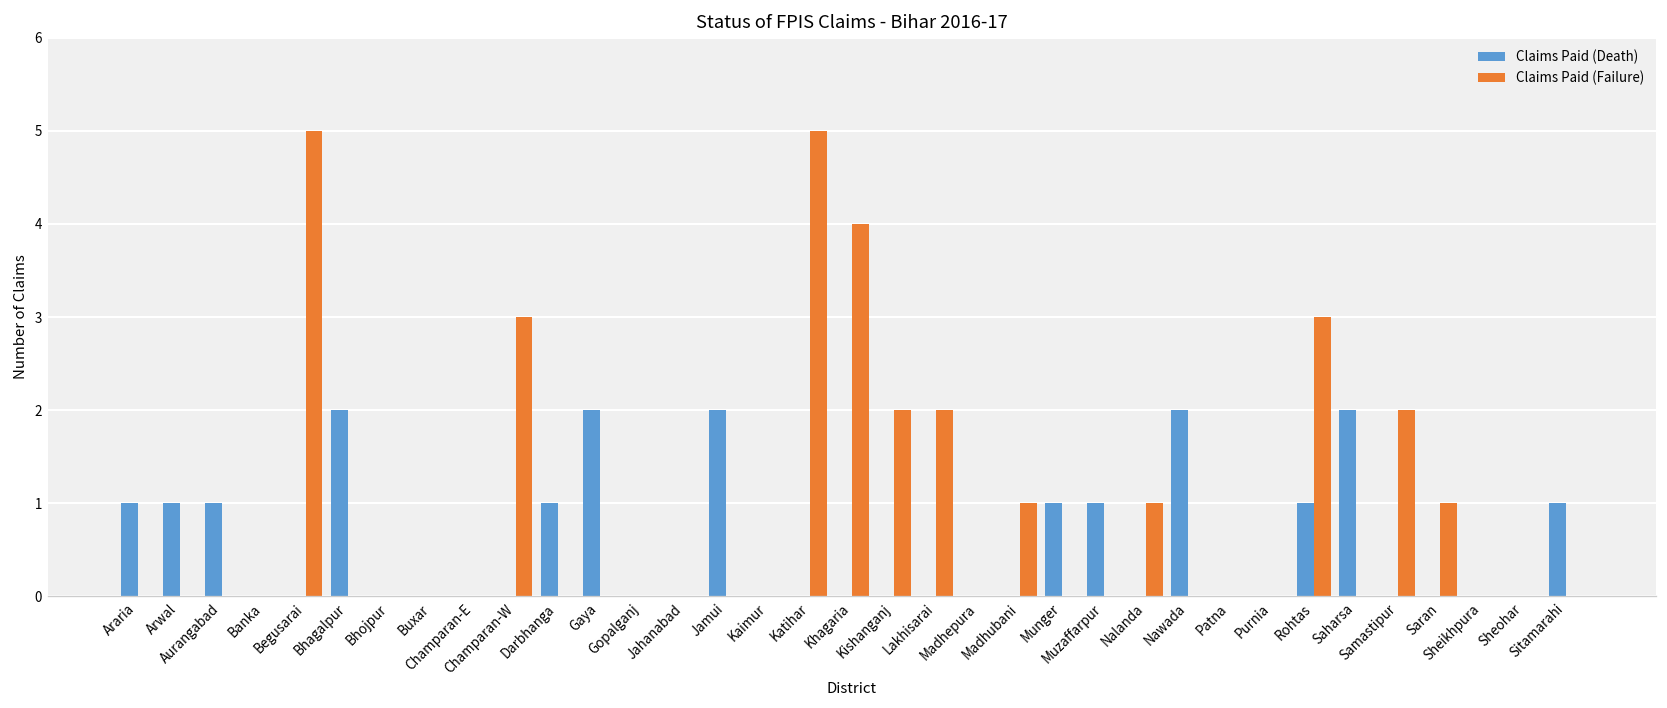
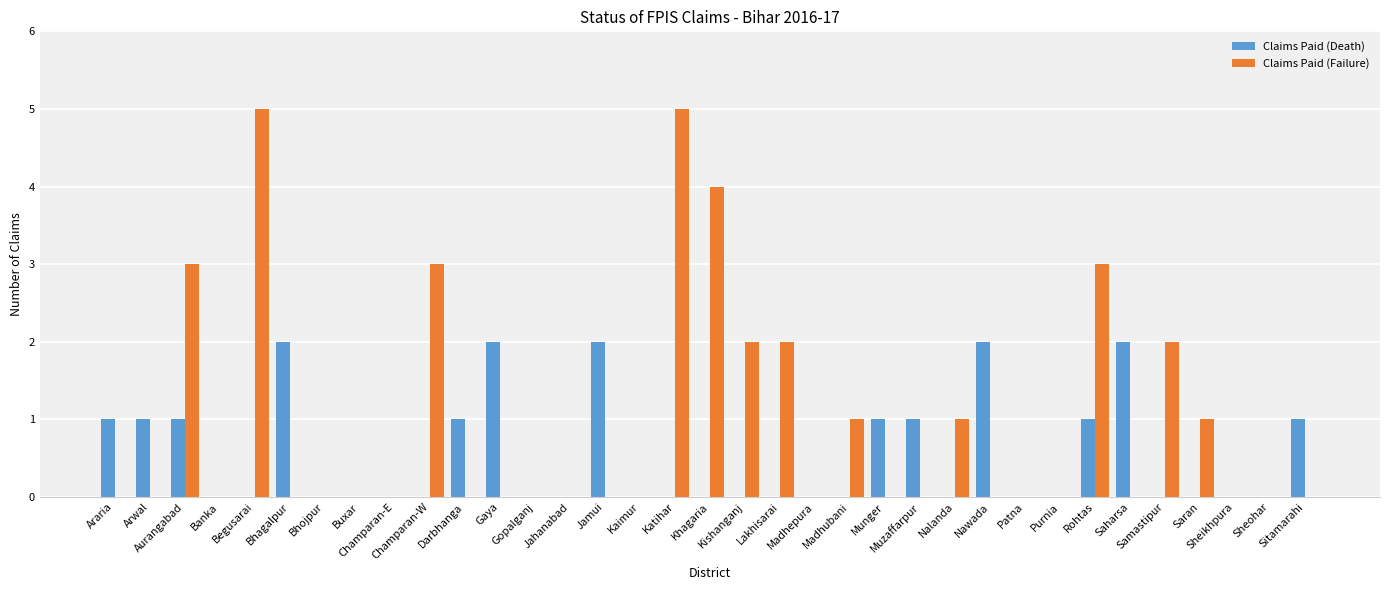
Claims Paid (Failure), Aurangabad: 0 -> 3
